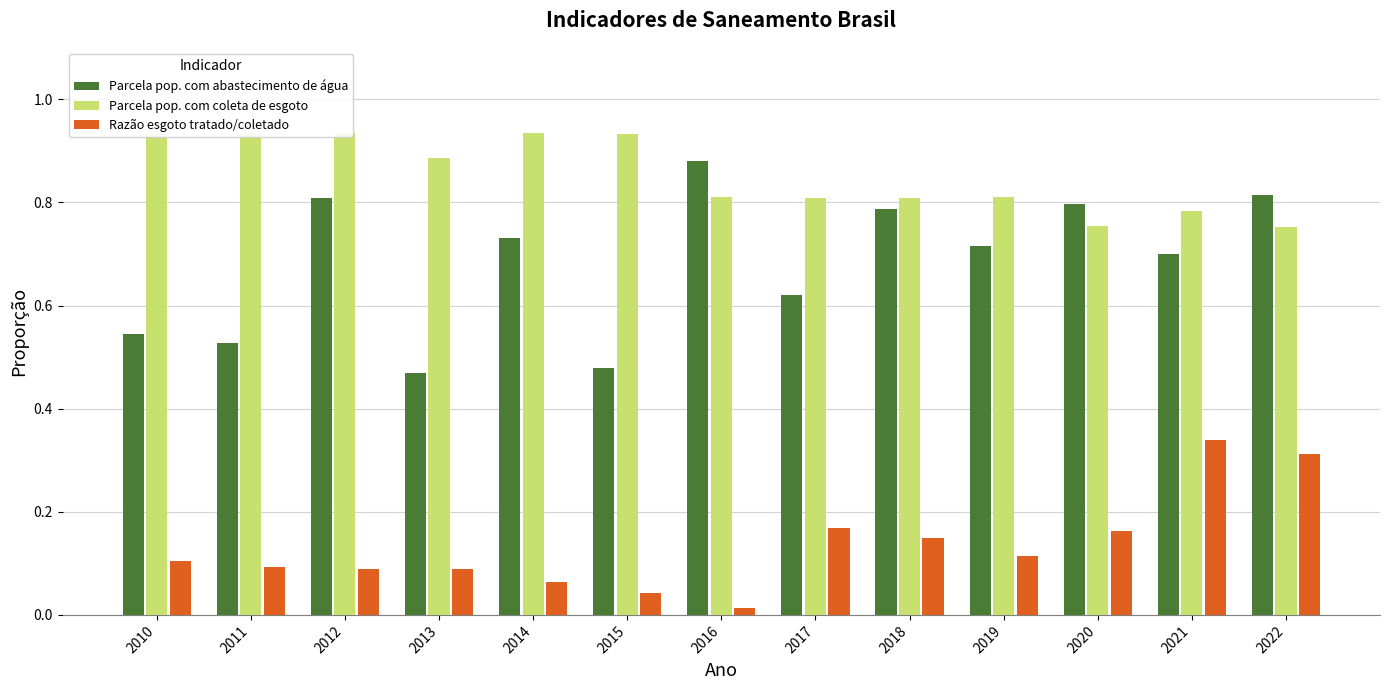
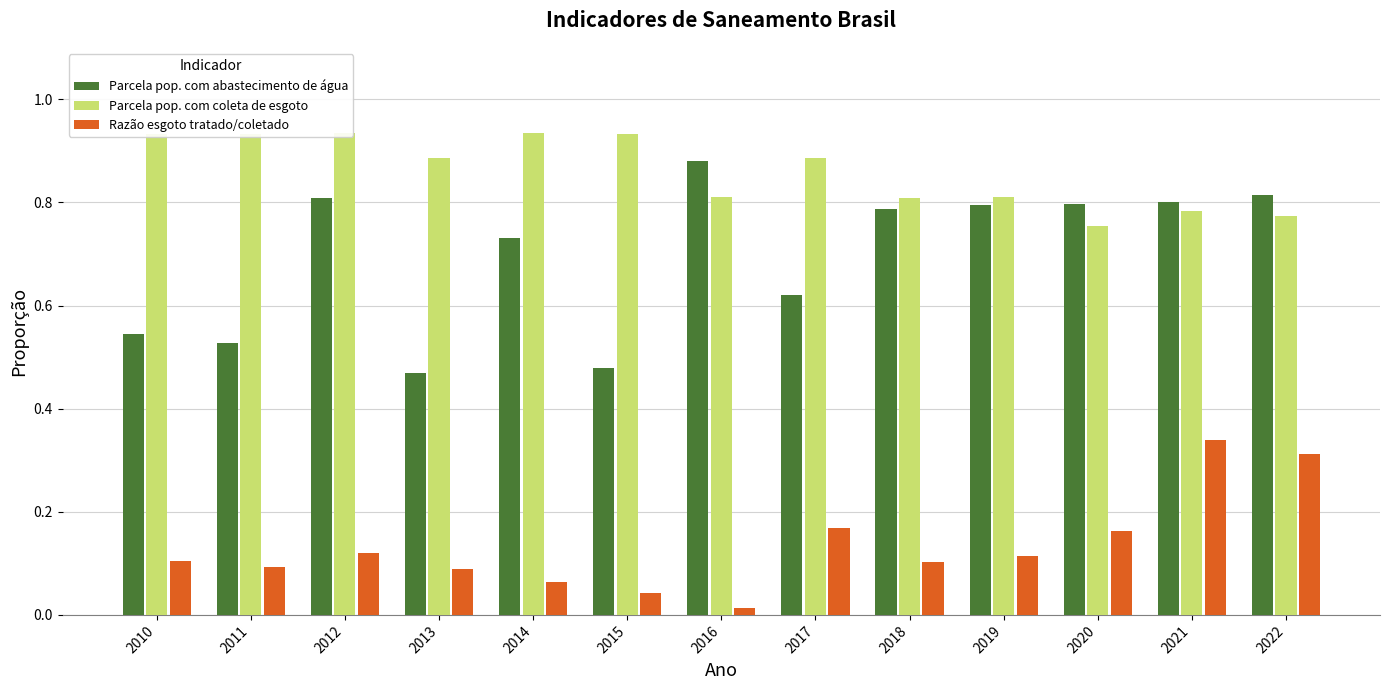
Razão esgoto tratado/coletado, 2012: 0.09 -> 0.12
Parcela pop. com coleta de esgoto, 2017: 0.81 -> 0.89
Razão esgoto tratado/coletado, 2018: 0.15 -> 0.10
Parcela pop. com abastecimento de água, 2019: 0.72 -> 0.80
Parcela pop. com abastecimento de água, 2021: 0.7 -> 0.8
Parcela pop. com coleta de esgoto, 2022: 0.75 -> 0.77
